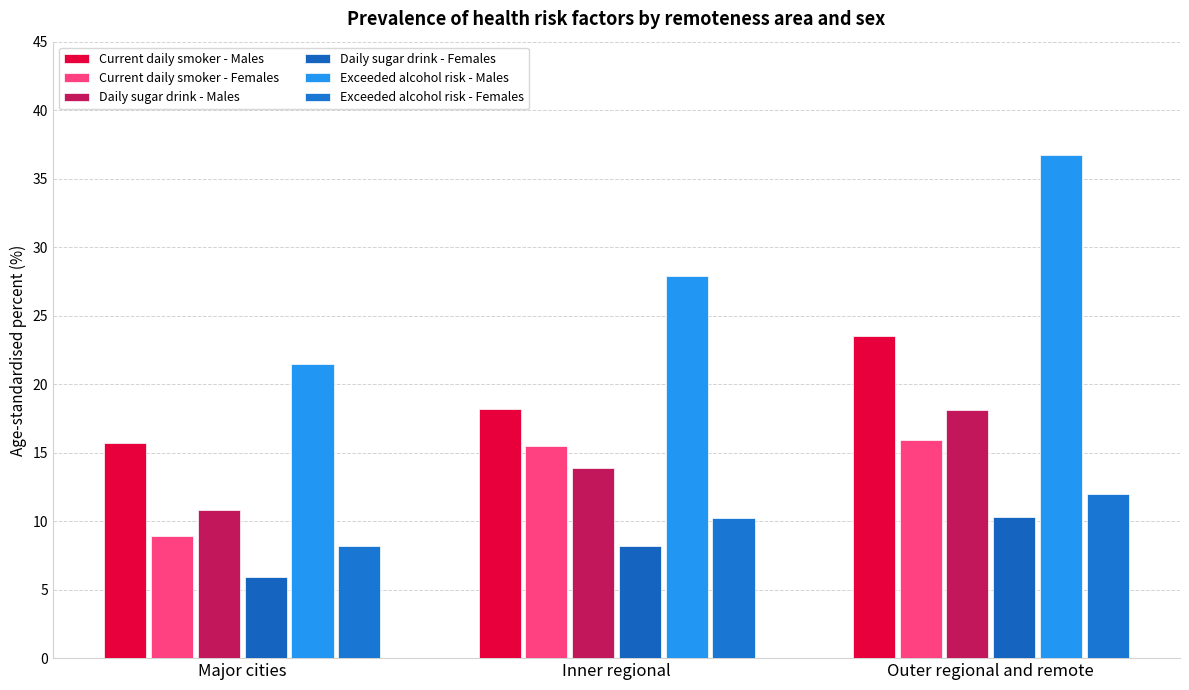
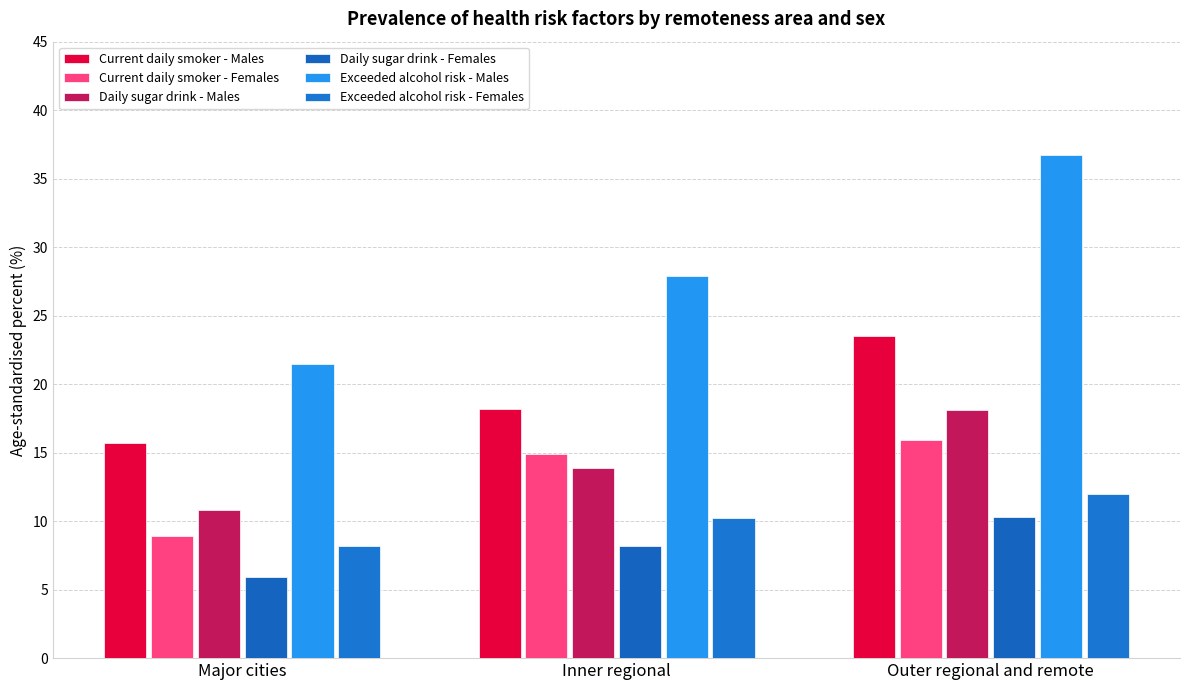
Current daily smoker - Females, Inner regional: 15.5 -> 14.9
